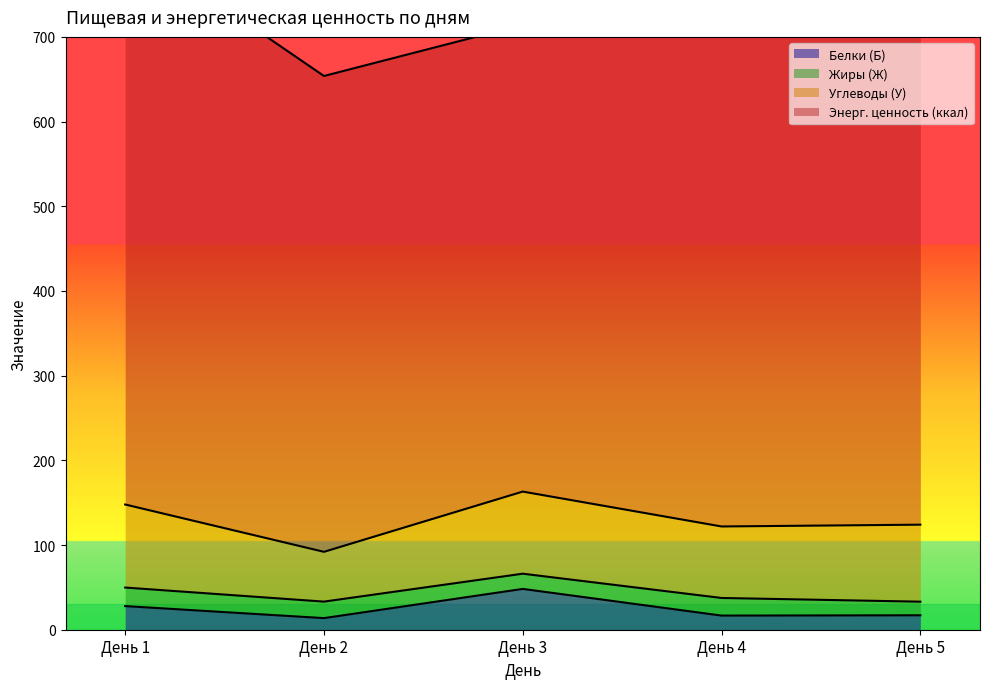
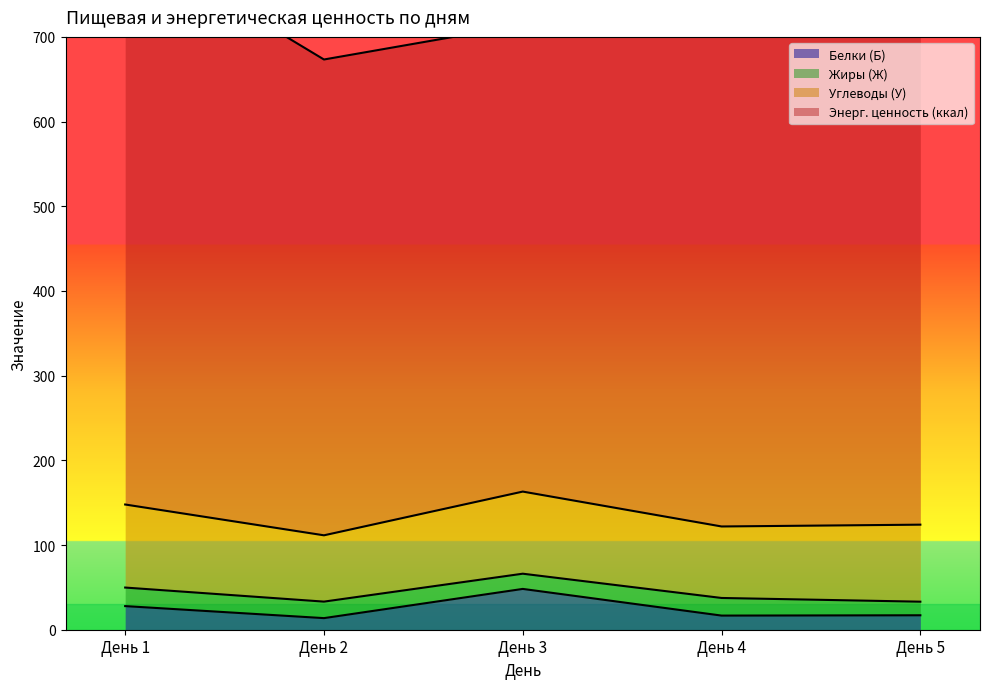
Углеводы (У), День 2: 60 -> 80
